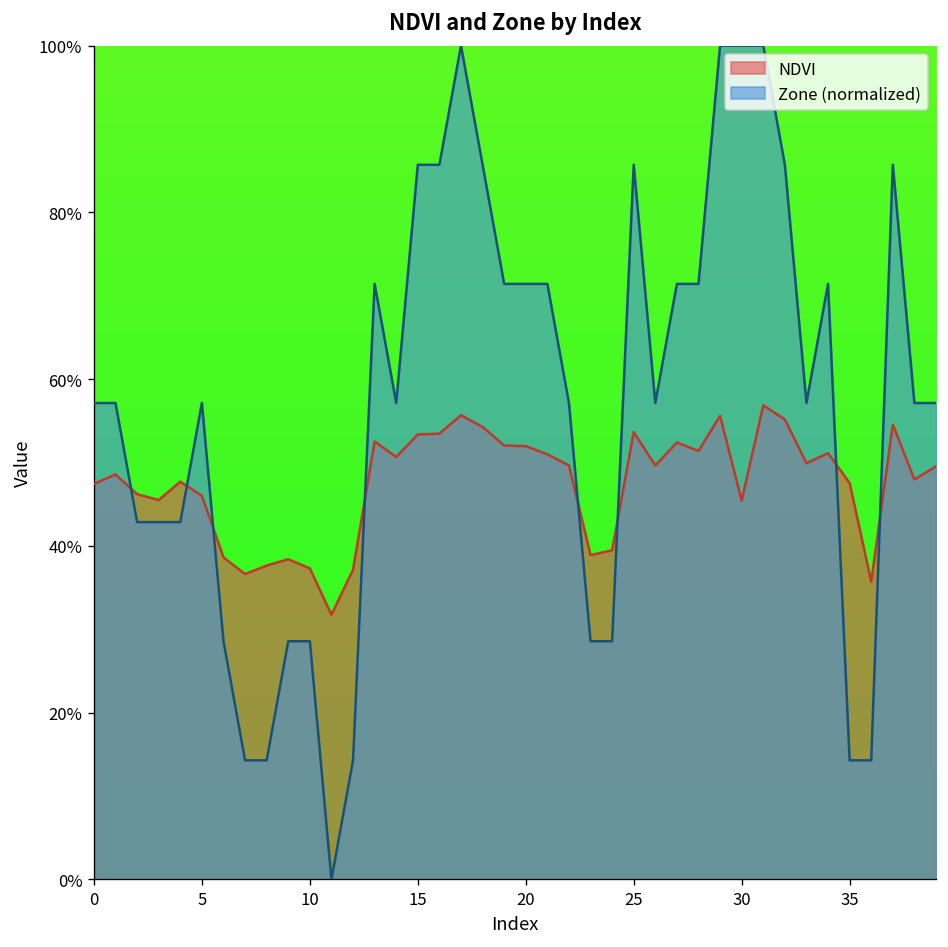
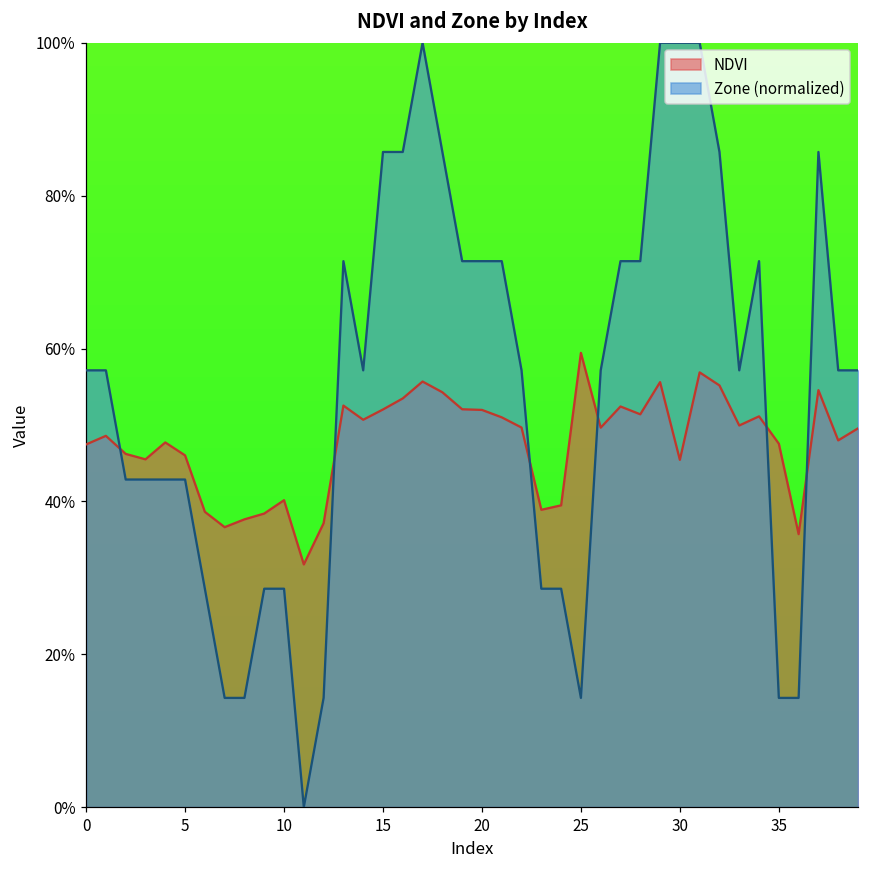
Zone (normalized), 5: 57% -> 43%
NDVI, 10: 37% -> 40%
NDVI, 15: 53% -> 52%
NDVI, 25: 54% -> 59%
Zone (normalized), 25: 86% -> 14%
